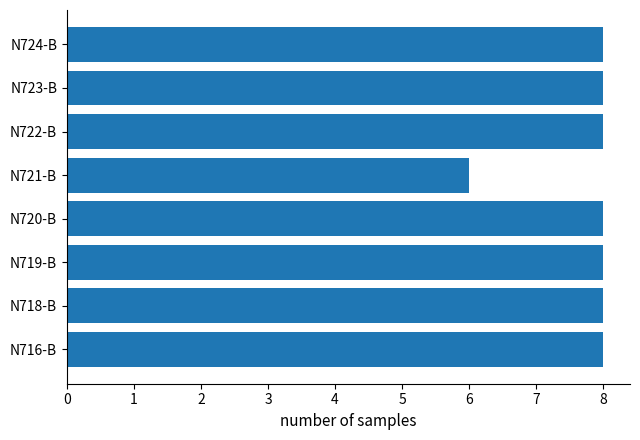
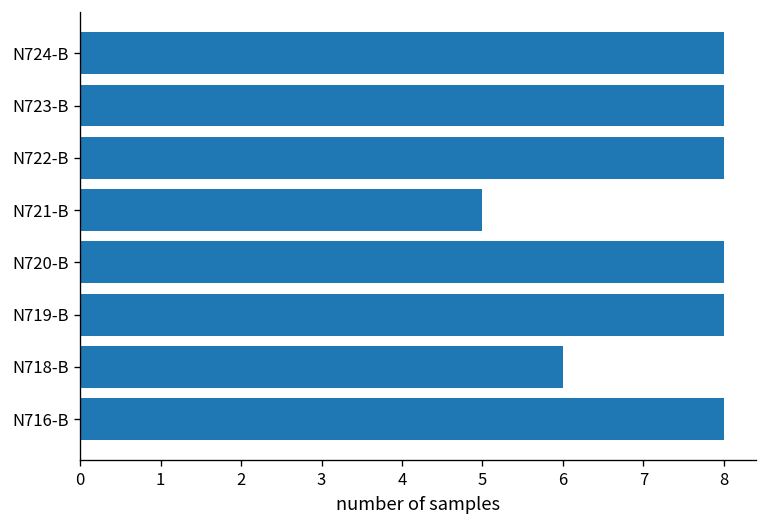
N721-B: 6 -> 5
N718-B: 8 -> 6
